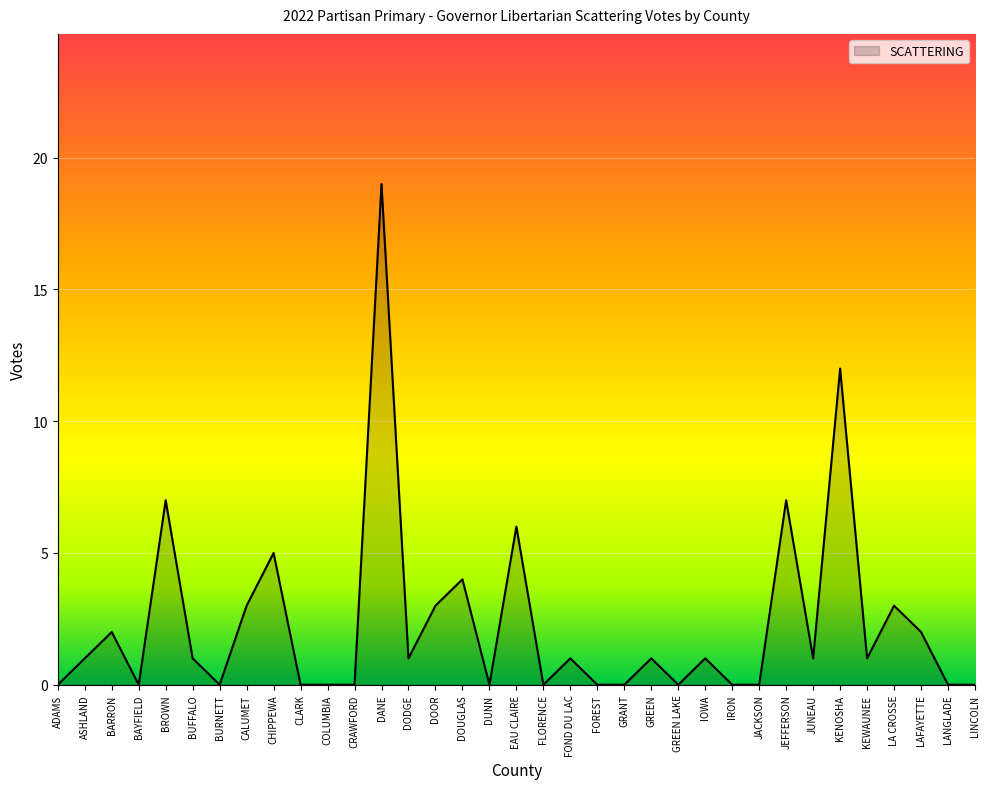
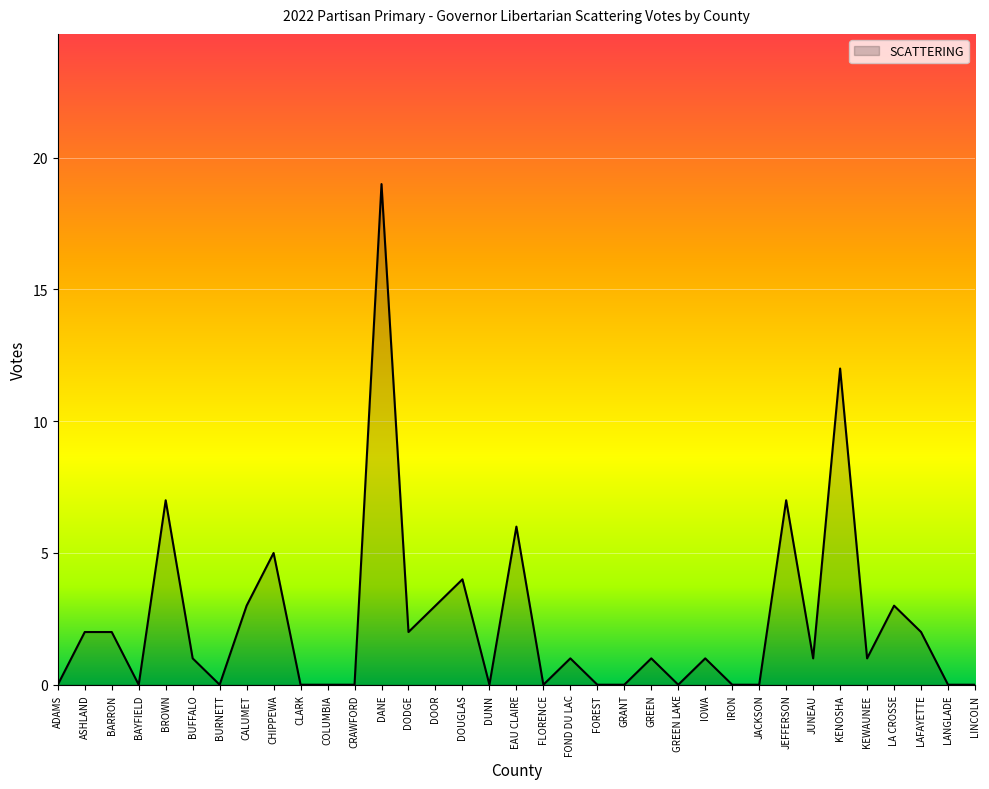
ASHLAND: 1 -> 2
DODGE: 1 -> 2
